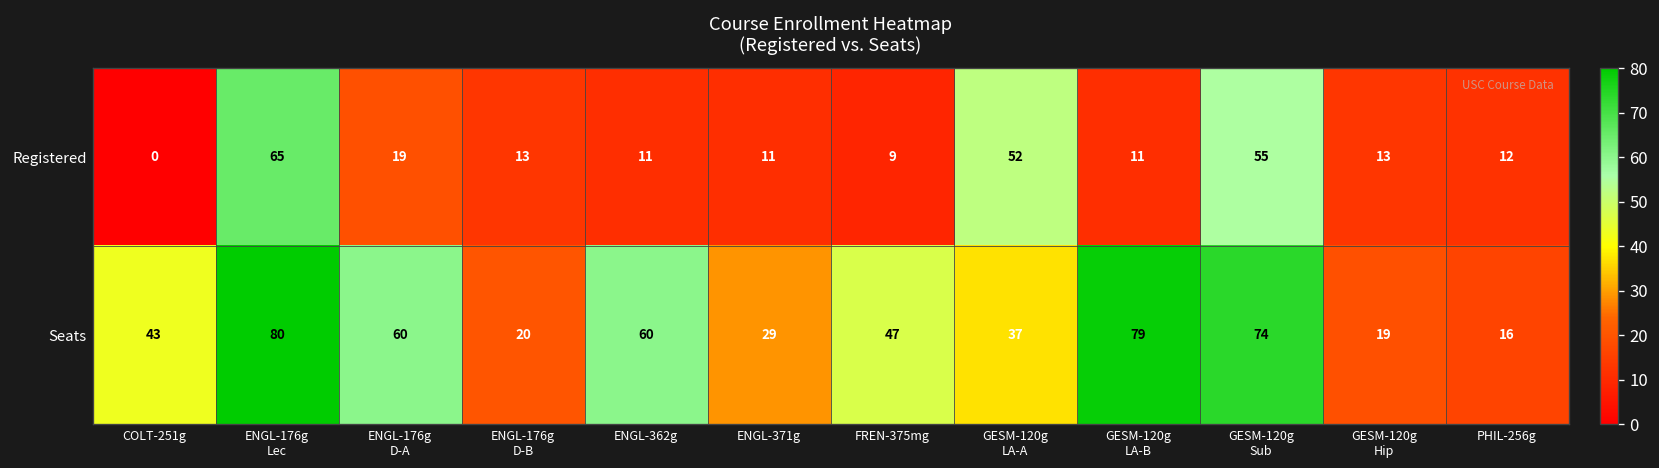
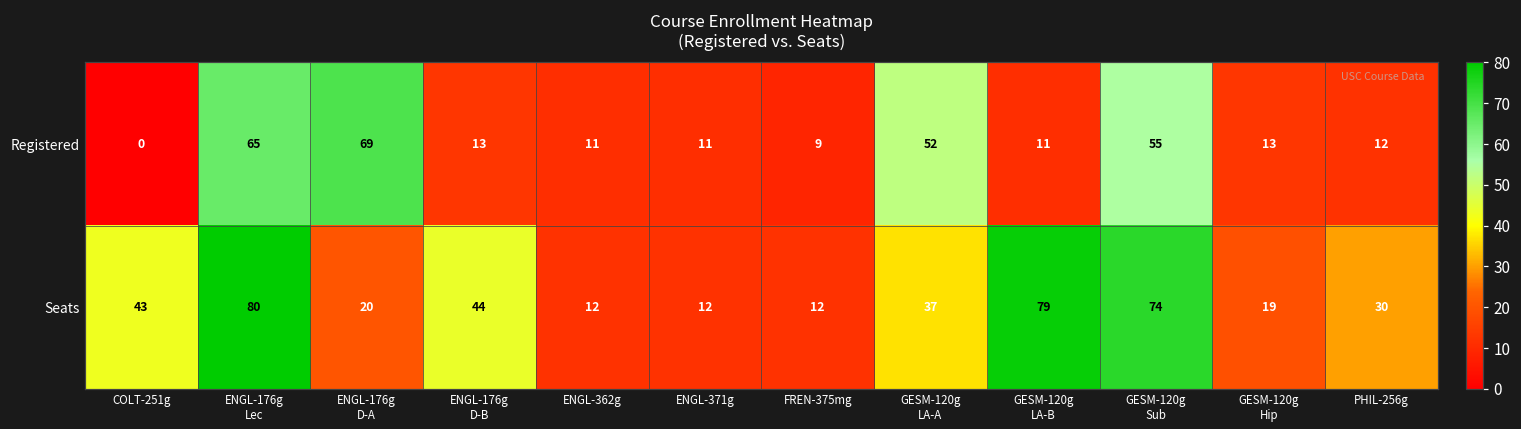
Registered, ENGL-176g D-A: 19 -> 69
Seats, ENGL-176g D-A: 60 -> 20
Seats, ENGL-176g D-B: 20 -> 44
Seats, ENGL-362g: 60 -> 12
Seats, ENGL-371g: 29 -> 12
Seats, FREN-375mg: 47 -> 12
Seats, PHIL-256g: 16 -> 30
